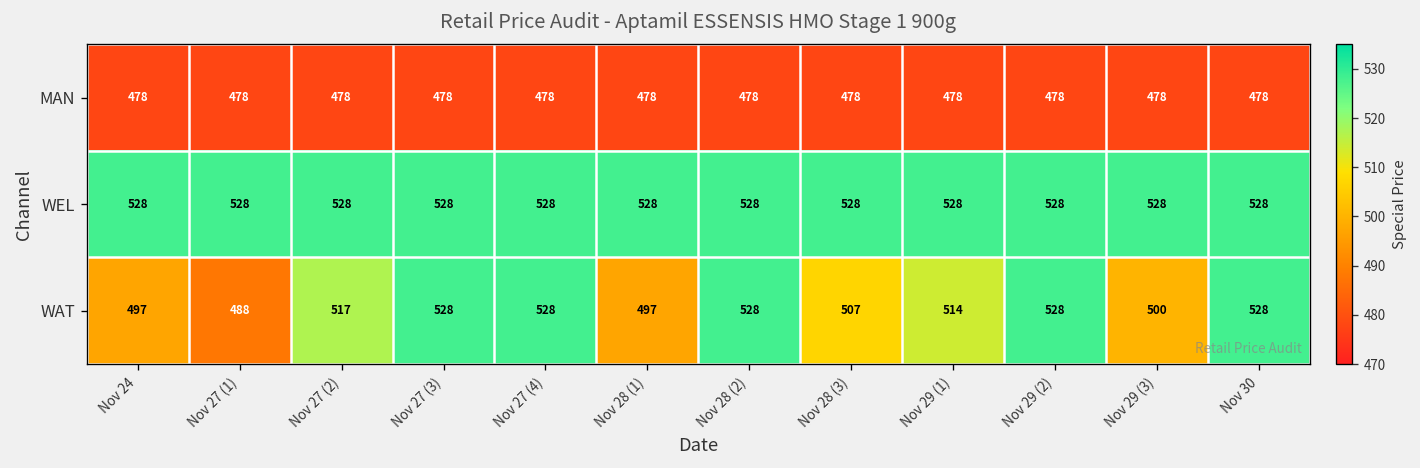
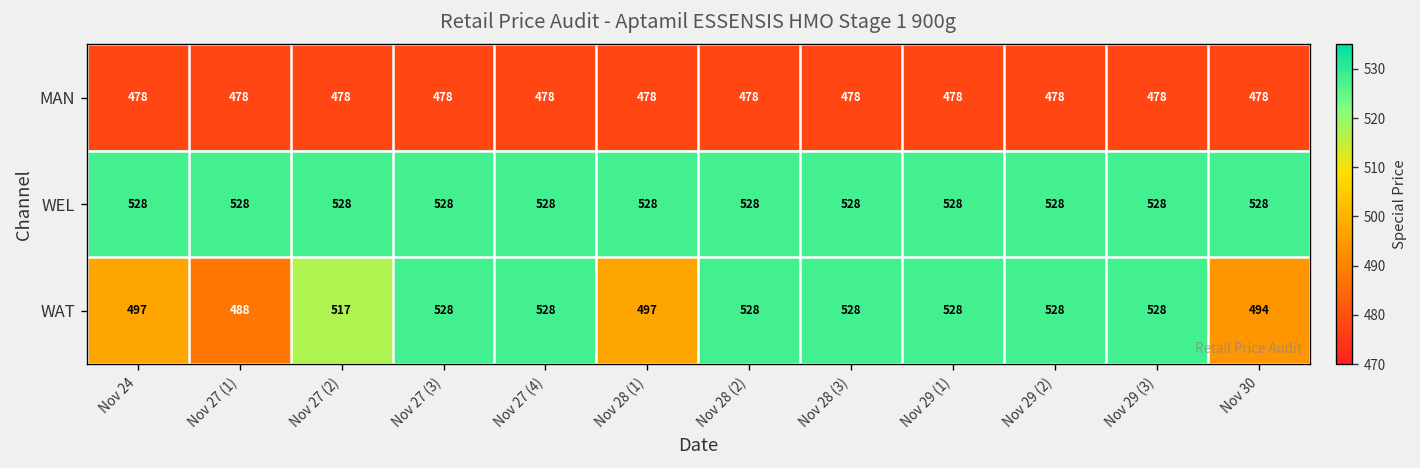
WAT, Nov 28 (3): 507 -> 528
WAT, Nov 29 (1): 514 -> 528
WAT, Nov 29 (3): 500 -> 528
WAT, Nov 30: 528 -> 494
